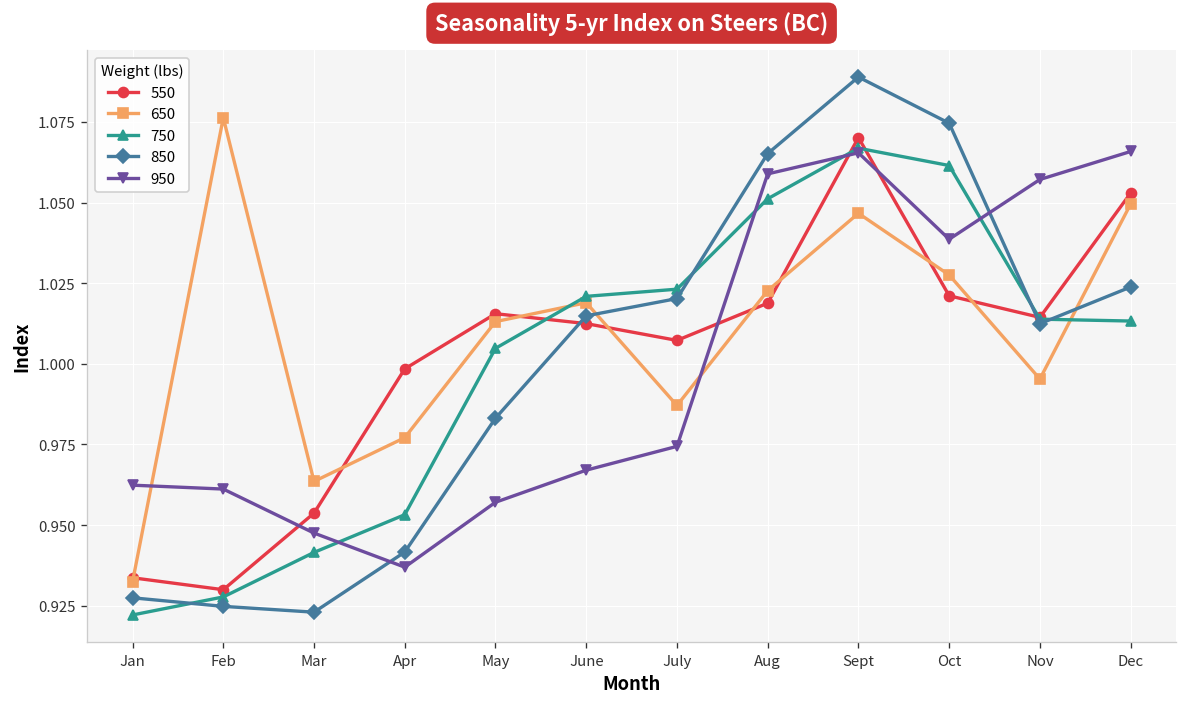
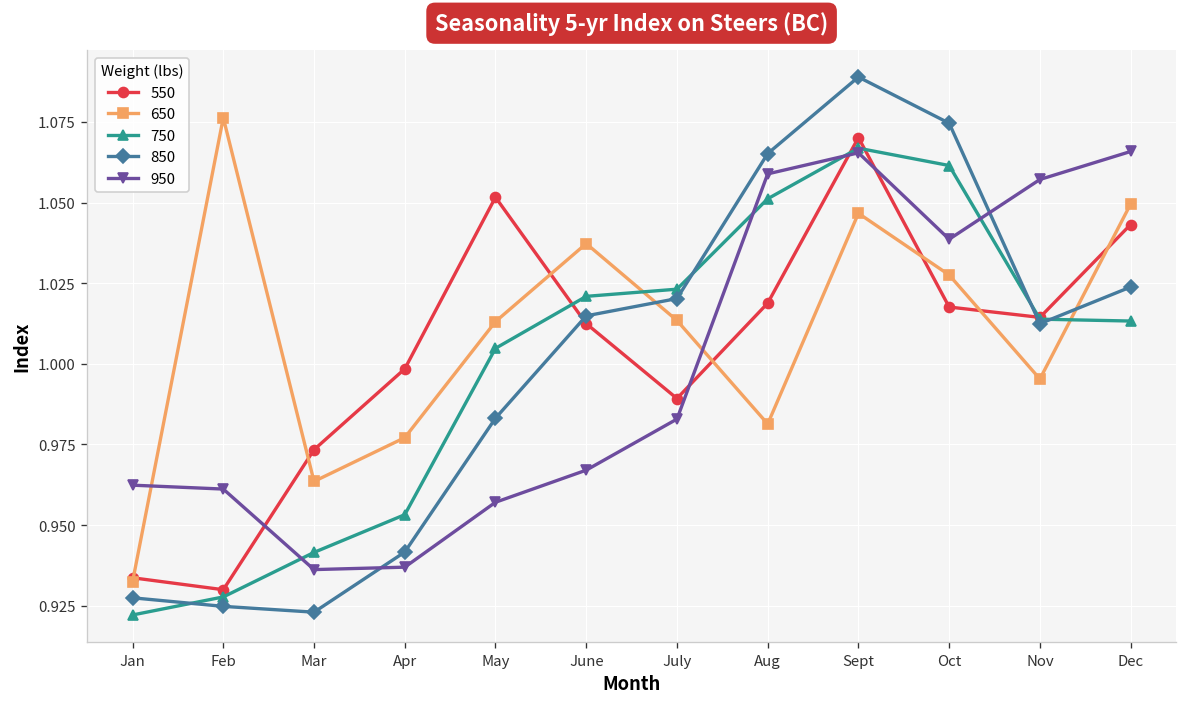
550, Mar: 0.954 -> 0.973
950, Mar: 0.948 -> 0.936
550, May: 1.016 -> 1.052
650, June: 1.019 -> 1.037
550, July: 1.007 -> 0.989
650, July: 0.987 -> 1.013
950, July: 0.974 -> 0.983
650, Aug: 1.023 -> 0.981
550, Oct: 1.021 -> 1.018
550, Dec: 1.053 -> 1.043
